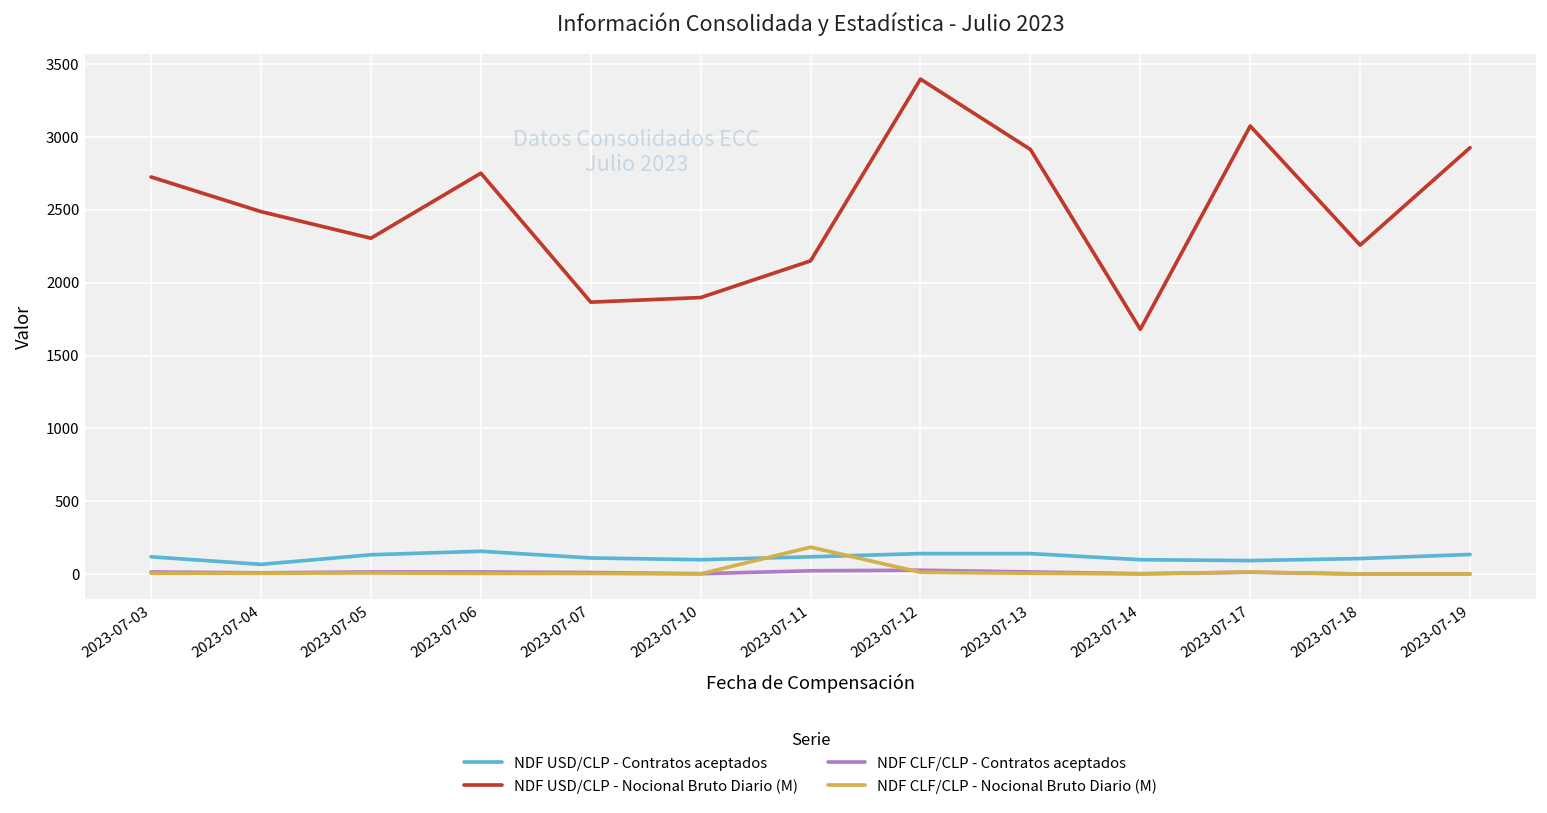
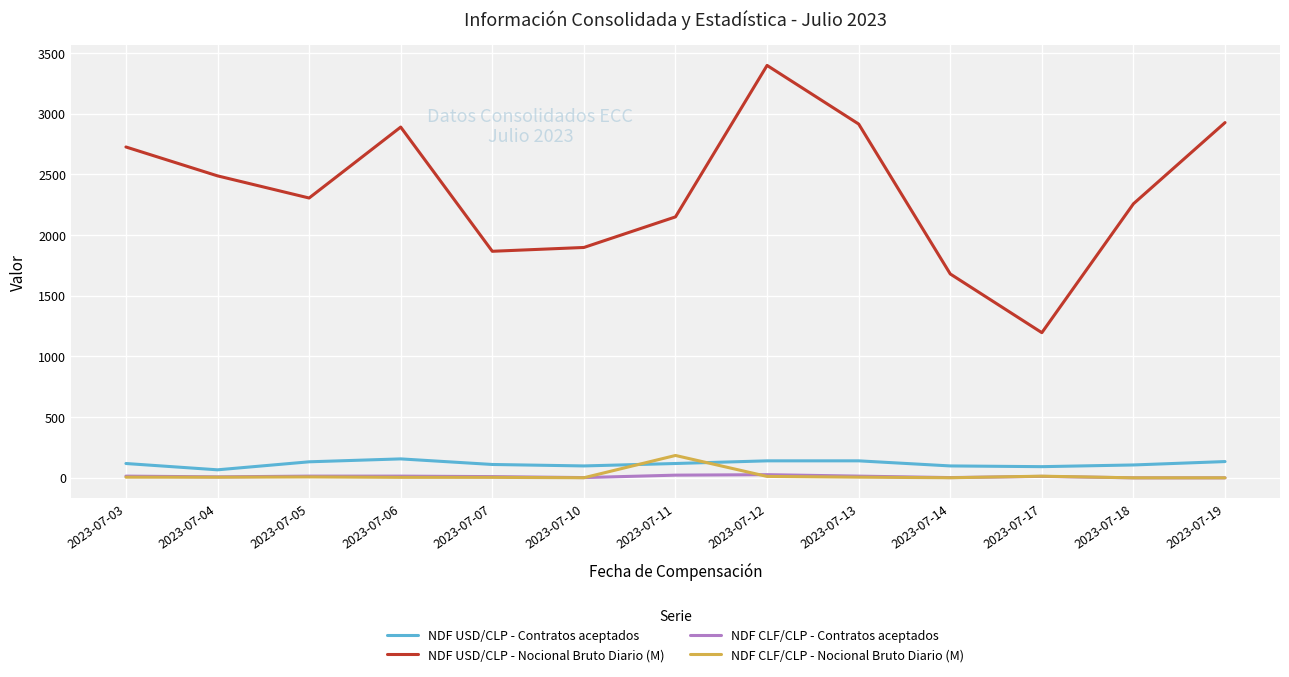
NDF USD/CLP - Nocional Bruto Diario (M), 2023-07-06: 2750 -> 2890
NDF USD/CLP - Nocional Bruto Diario (M), 2023-07-17: 3080 -> 1200
